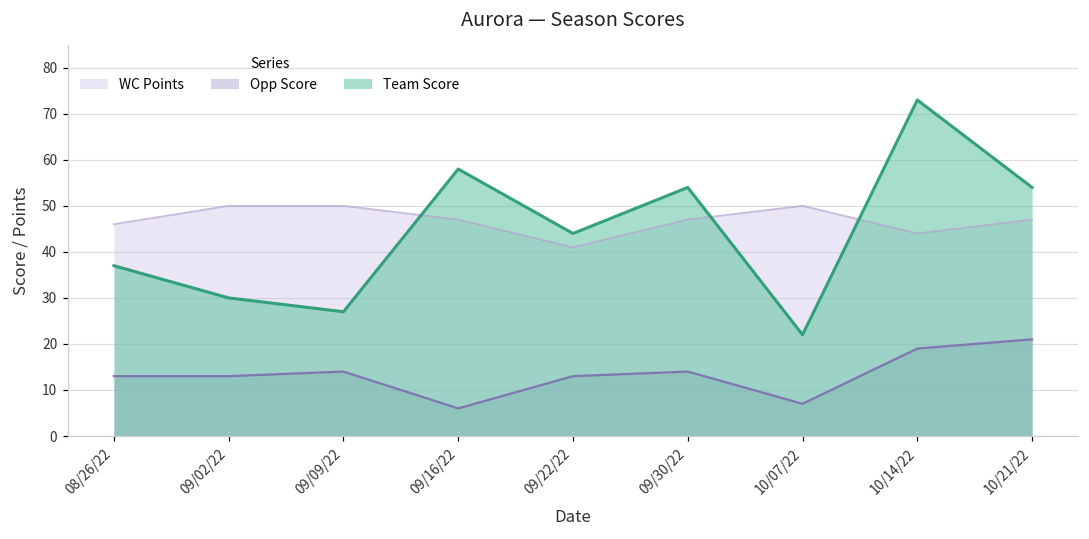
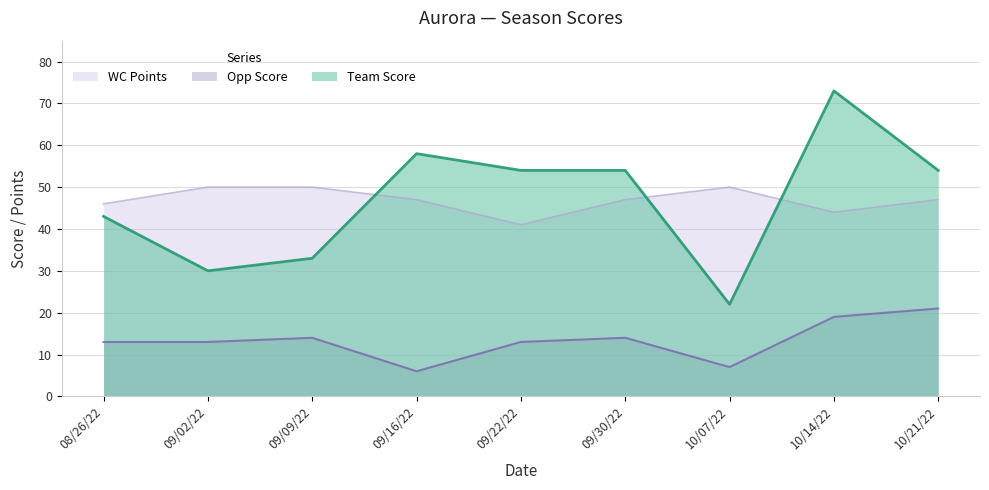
Team Score, 08/26/22: 37 -> 43
Team Score, 09/09/22: 27 -> 33
Team Score, 09/22/22: 44 -> 54
